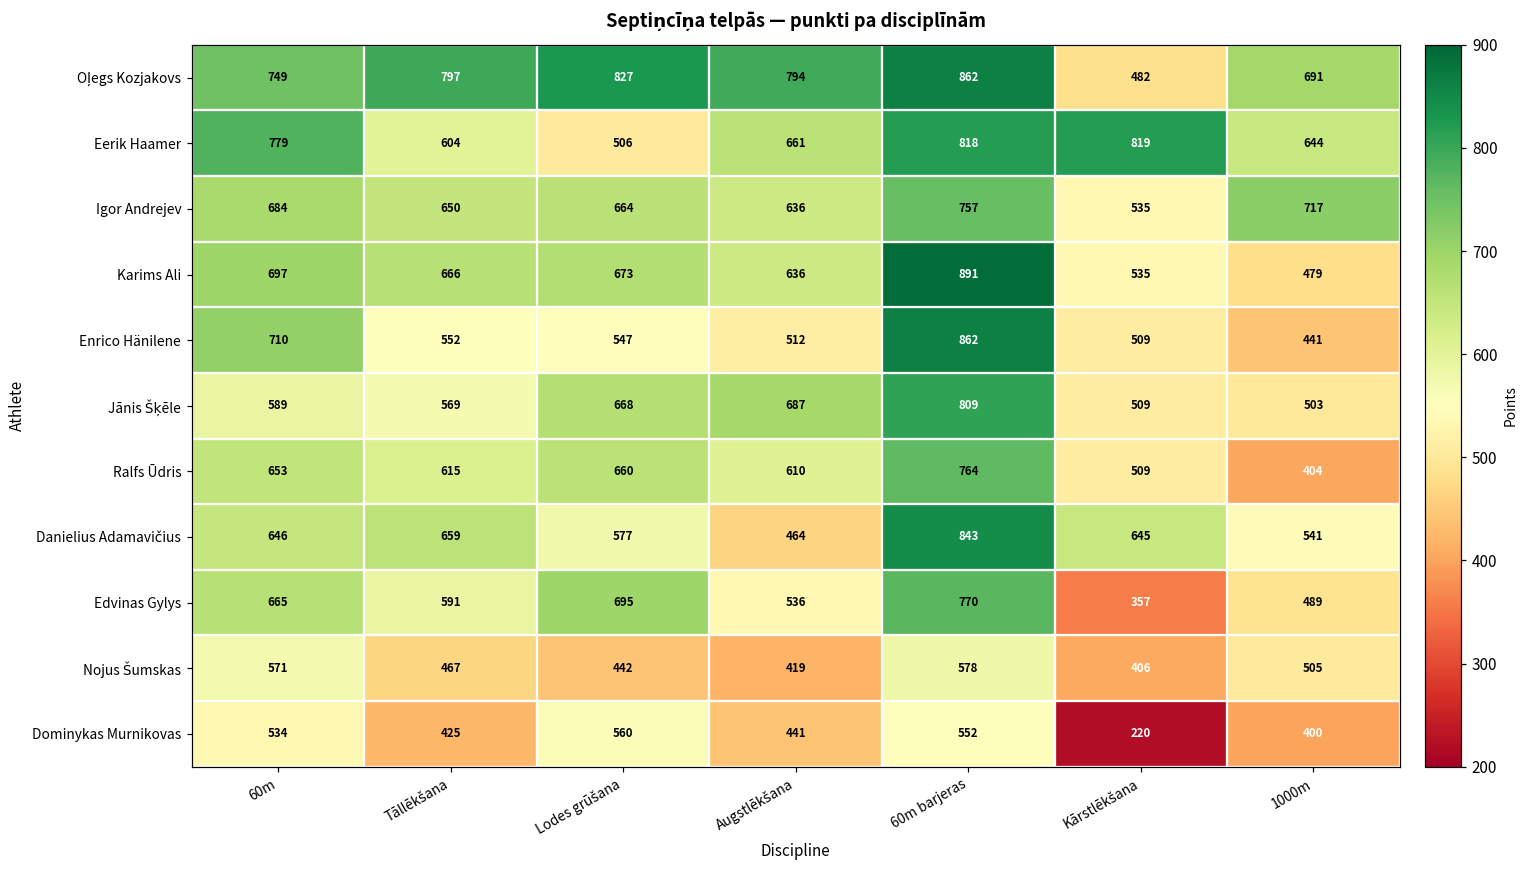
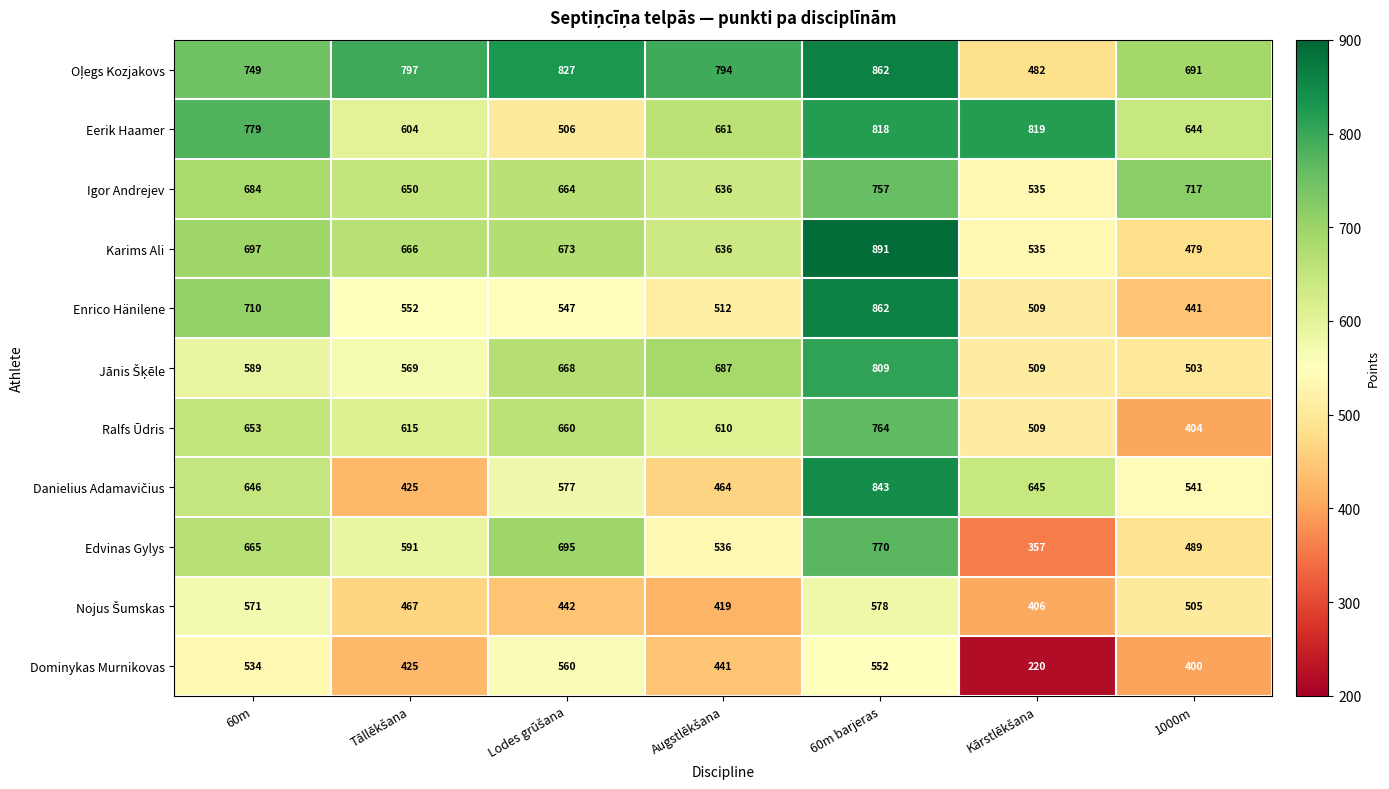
Danielius Adamavičius, Tāllēkšana: 659 -> 425
